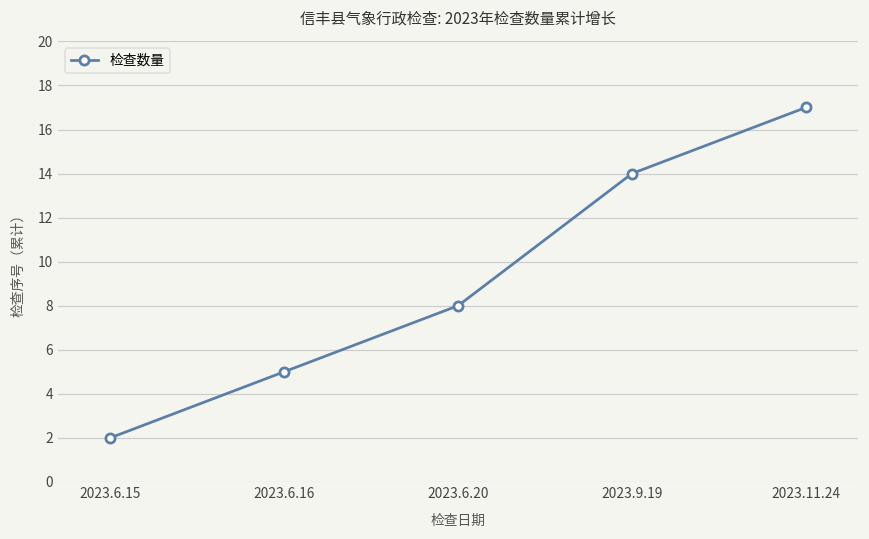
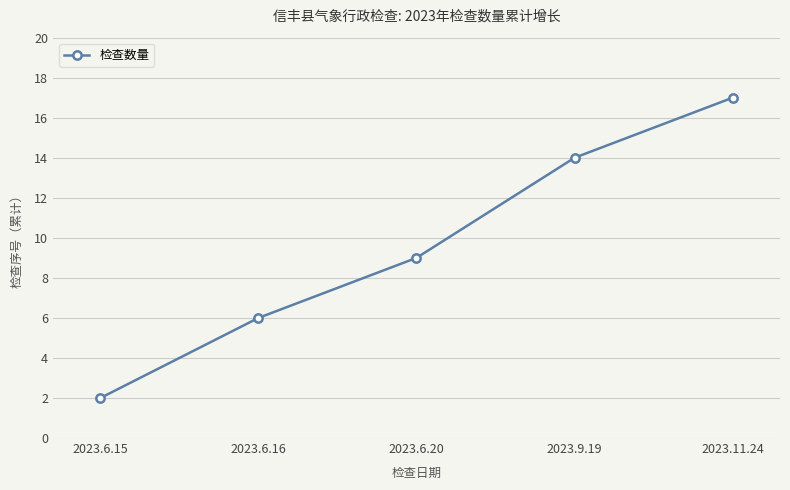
2023.6.16: 5 -> 6
2023.6.20: 8 -> 9
